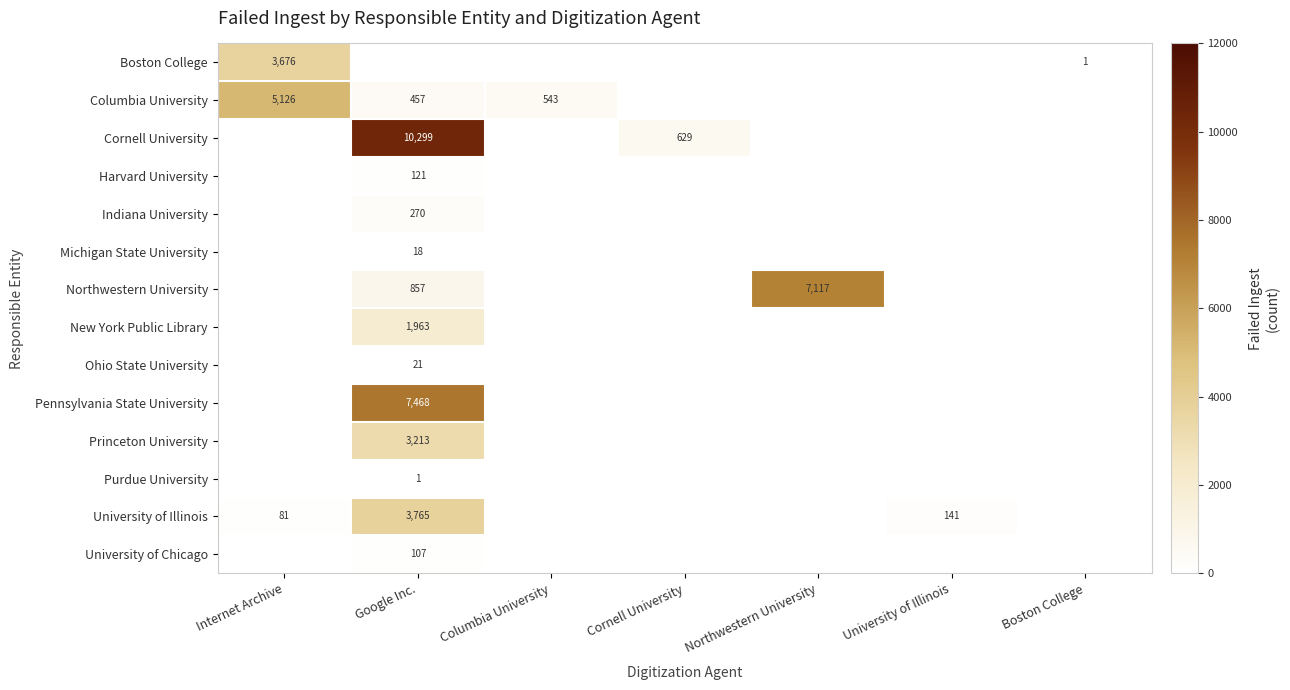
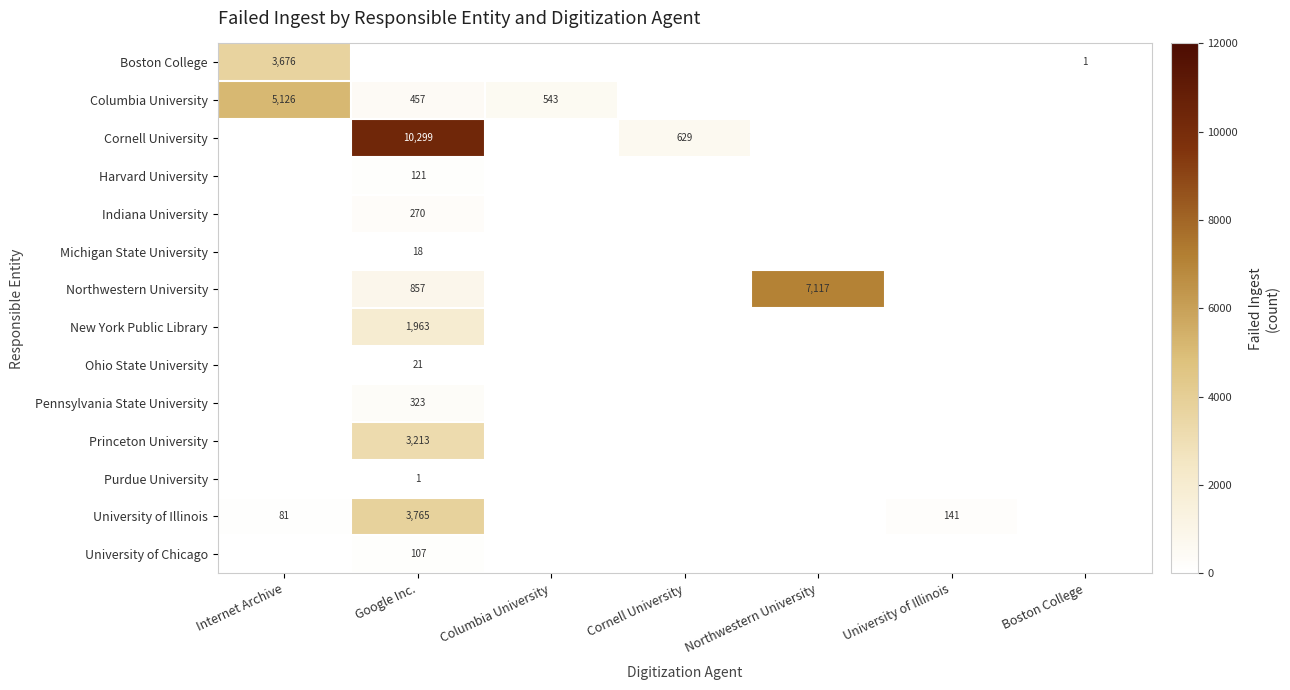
Pennsylvania State University, Google Inc.: 7,468 -> 323
